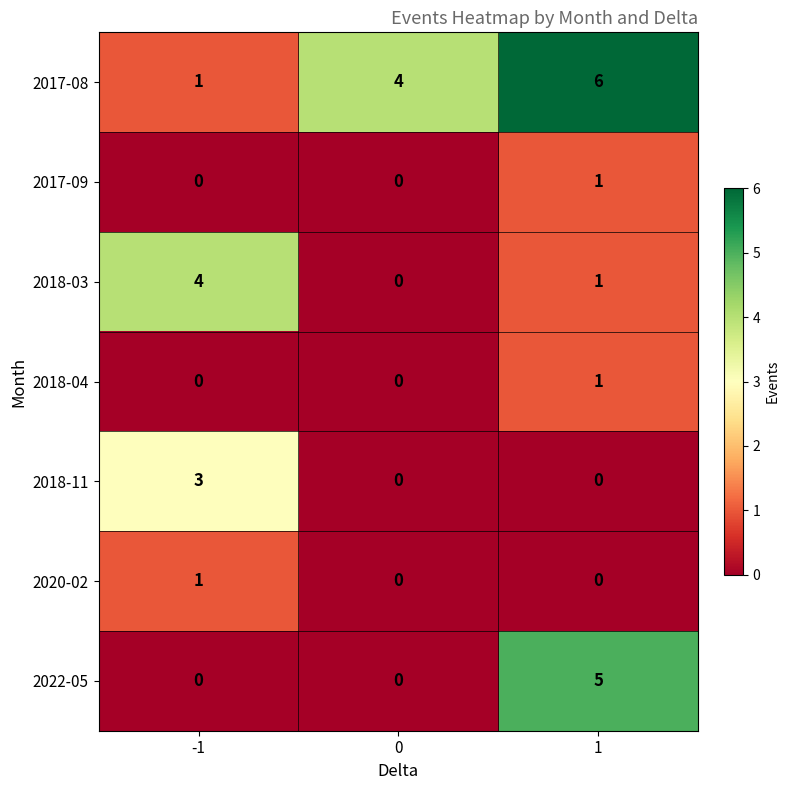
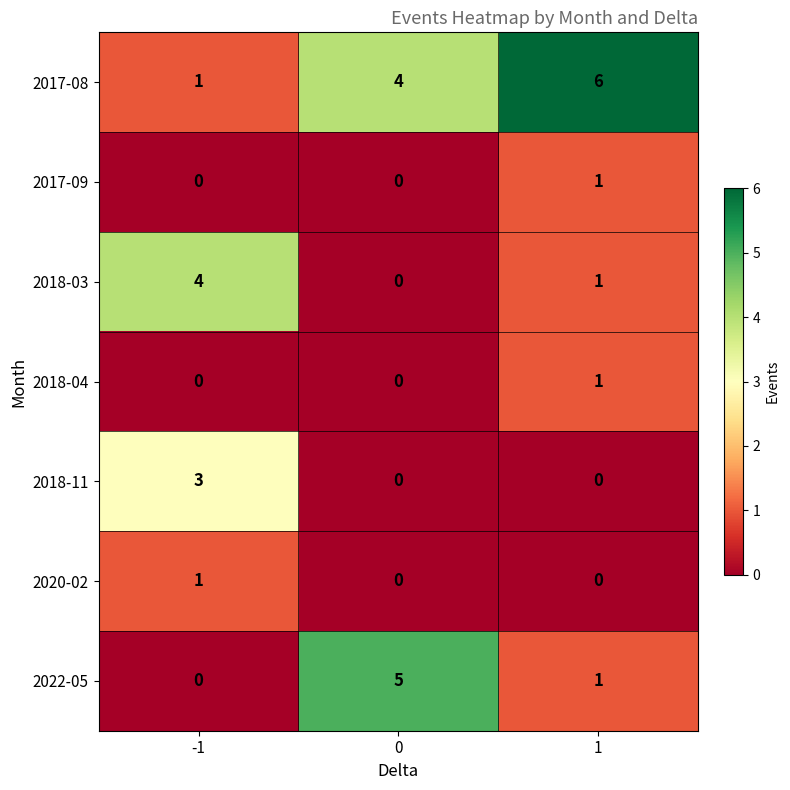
2022-05, 0: 0 -> 5
2022-05, 1: 5 -> 1
